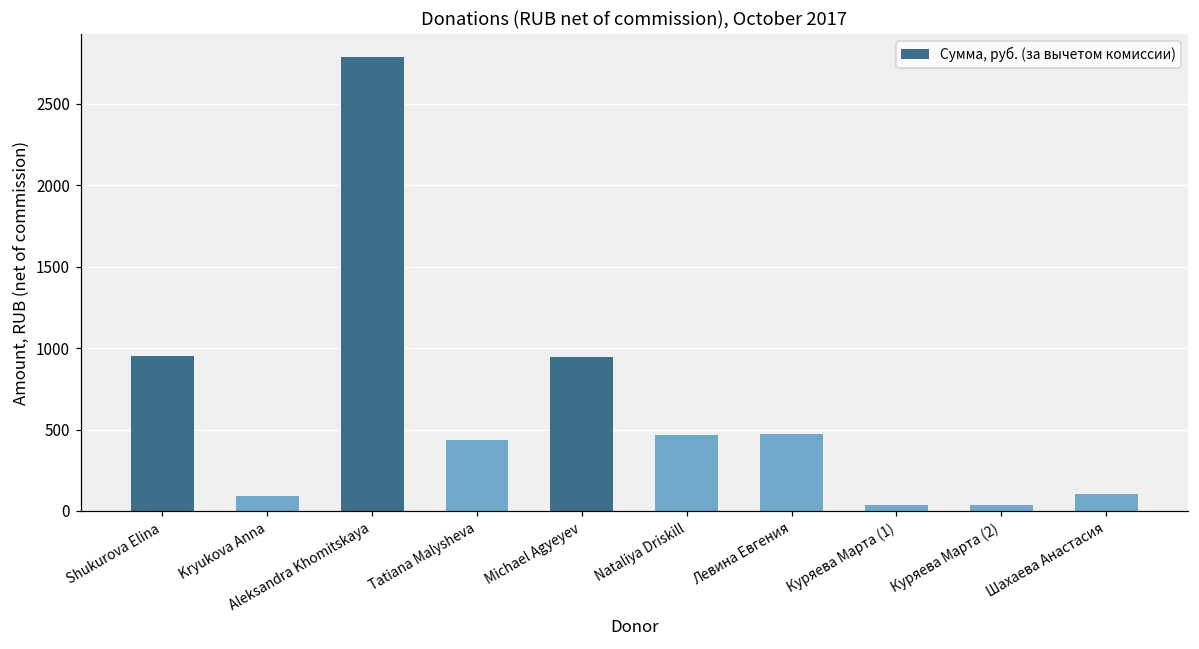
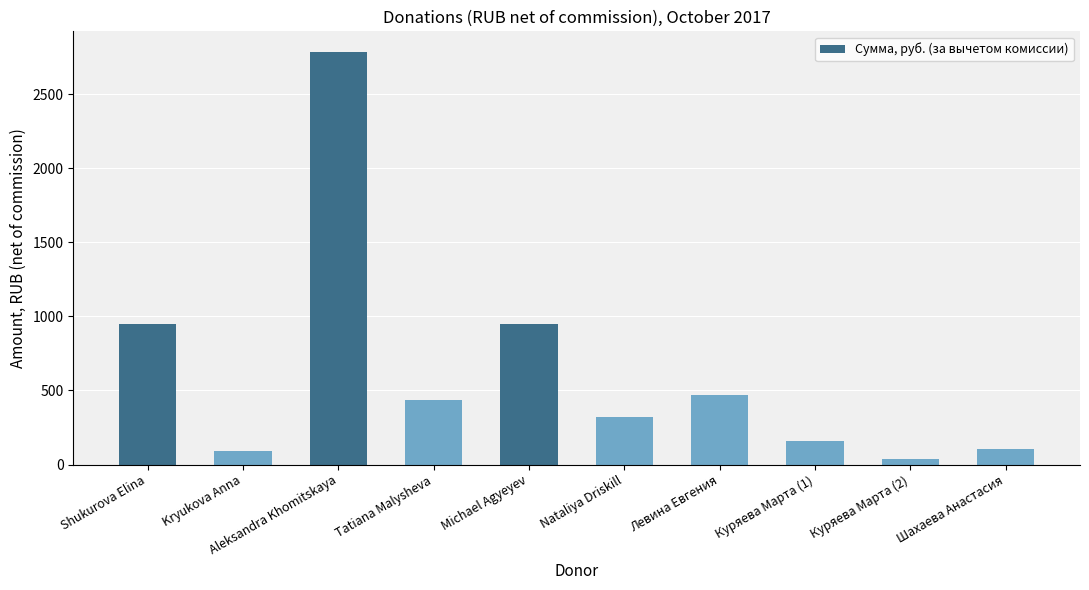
Nataliya Driskill: 470 -> 320
Куряева Марта (1): 40 -> 160
